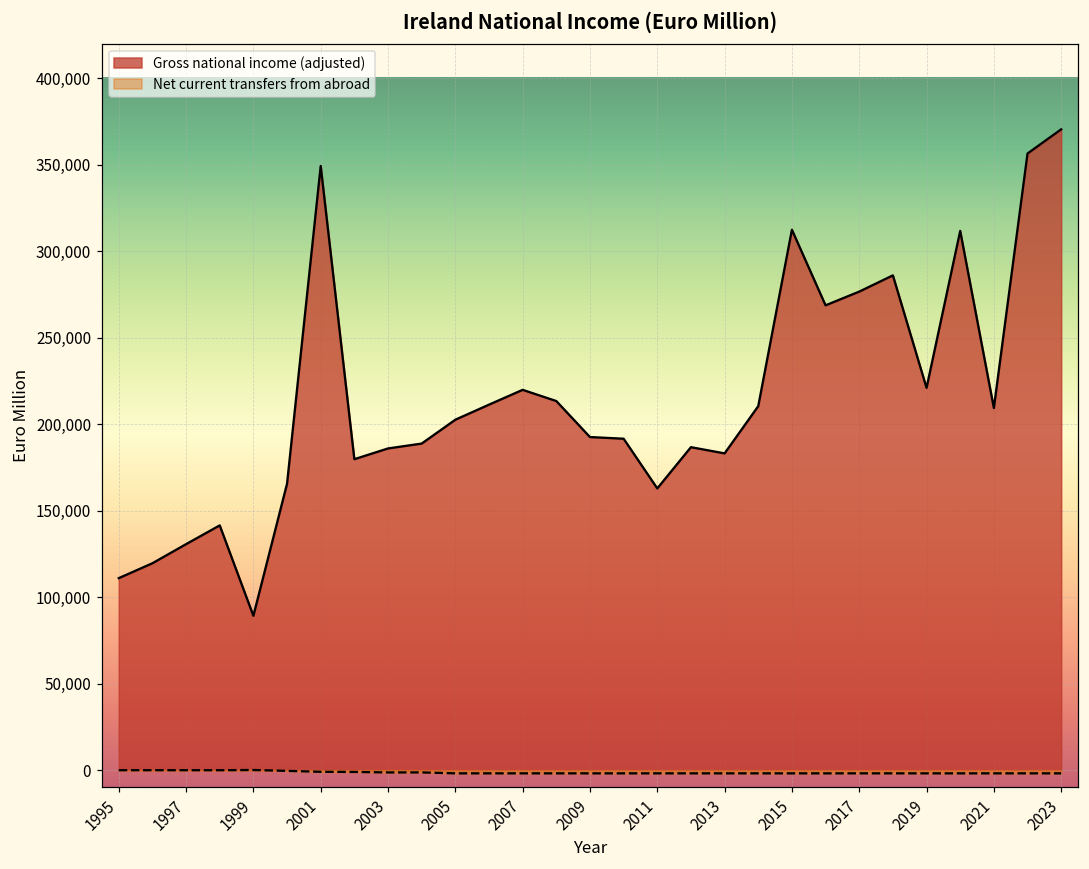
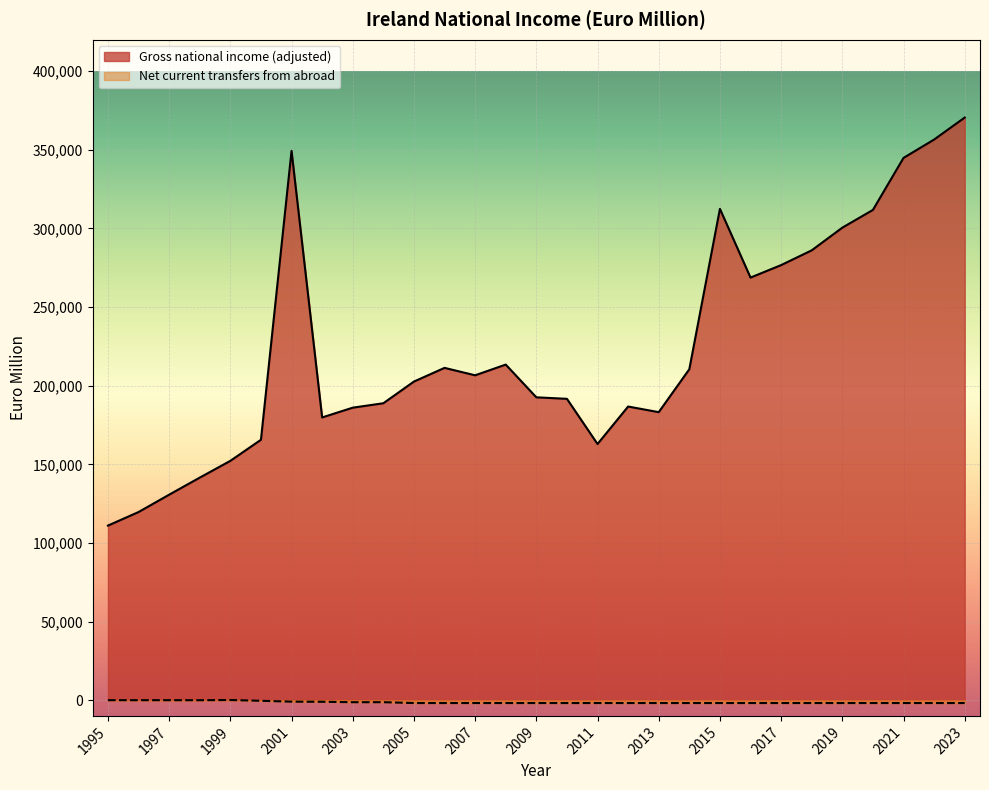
Gross national income (adjusted), 1999: 89,000 -> 152,000
Gross national income (adjusted), 2007: 220,000 -> 207,000
Gross national income (adjusted), 2019: 221,000 -> 300,000
Gross national income (adjusted), 2021: 209,000 -> 345,000
